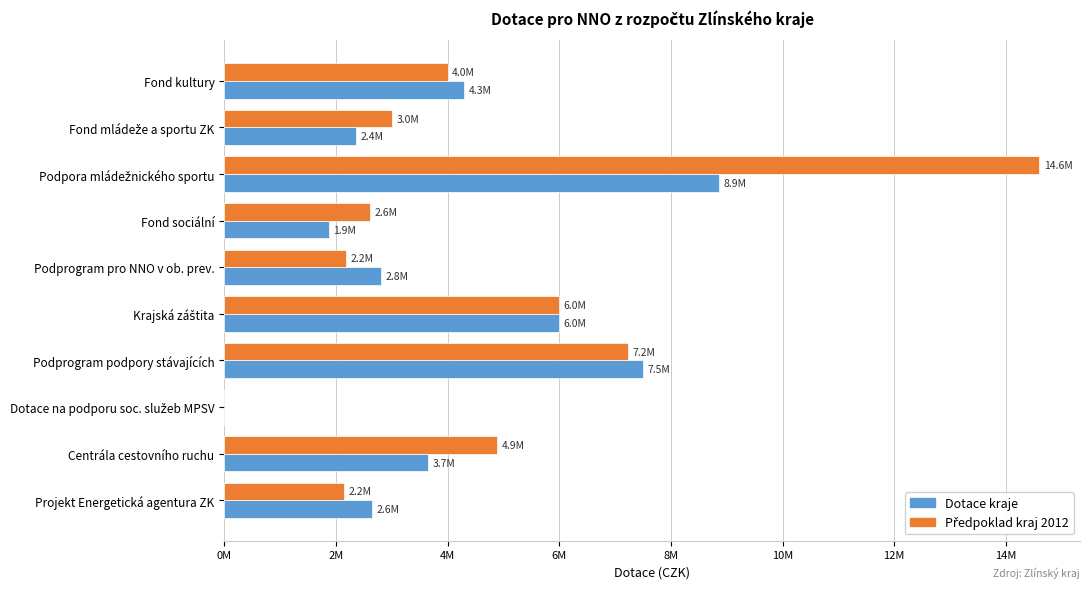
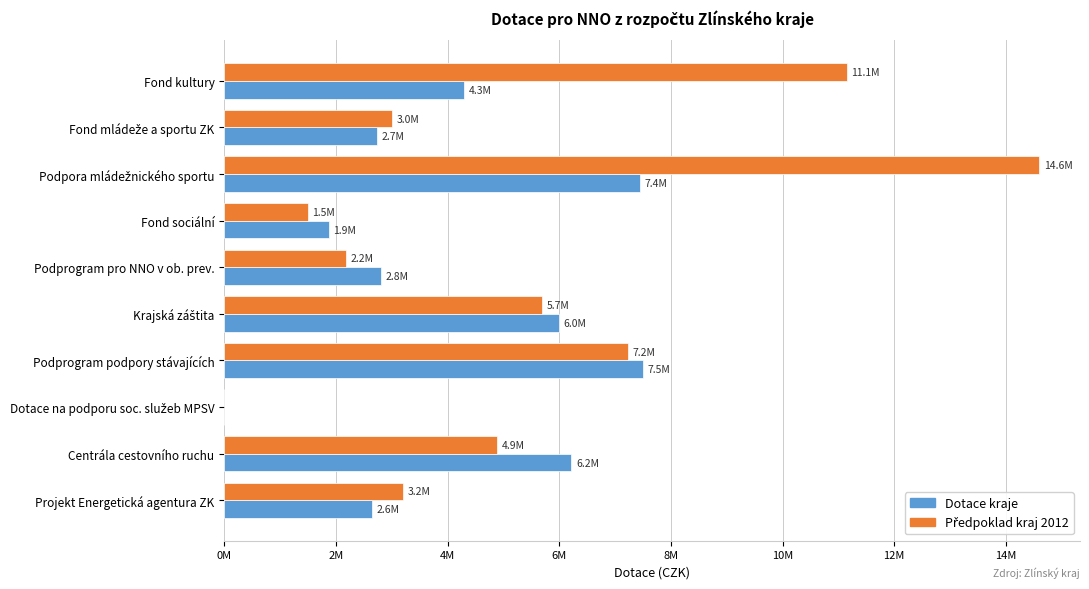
Předpoklad kraj 2012, Fond kultury: 4.0M -> 11.1M
Dotace kraje, Fond mládeže a sportu ZK: 2.4M -> 2.7M
Dotace kraje, Podpora mládežnického sportu: 8.9M -> 7.4M
Předpoklad kraj 2012, Fond sociální: 2.6M -> 1.5M
Předpoklad kraj 2012, Krajská záštita: 6.0M -> 5.7M
Dotace kraje, Centrála cestovního ruchu: 3.7M -> 6.2M
Předpoklad kraj 2012, Projekt Energetická agentura ZK: 2.2M -> 3.2M
